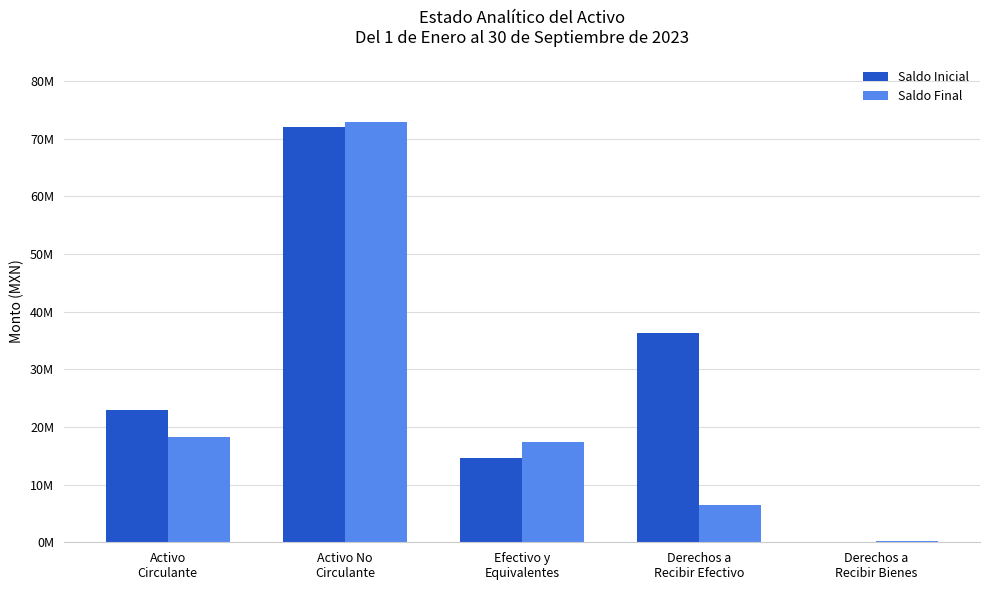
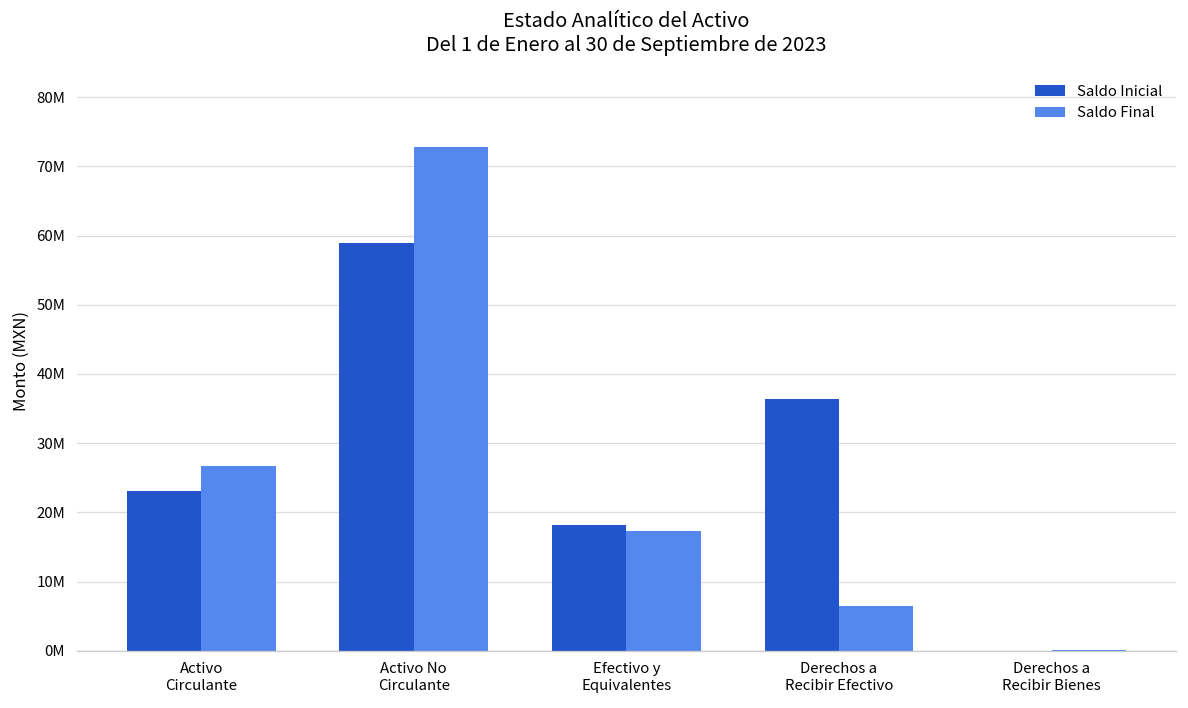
Saldo Final, Activo Circulante: 18000000 -> 27000000
Saldo Inicial, Activo No Circulante: 72000000 -> 59000000
Saldo Inicial, Efectivo y Equivalentes: 15000000 -> 18000000
